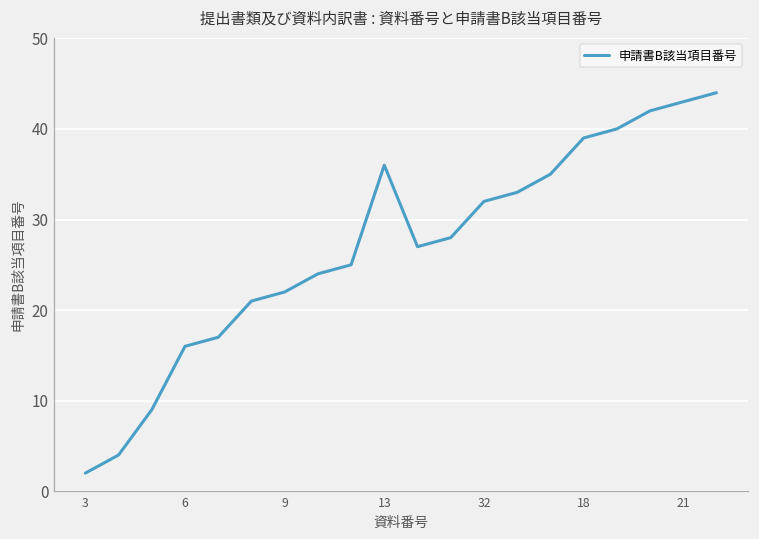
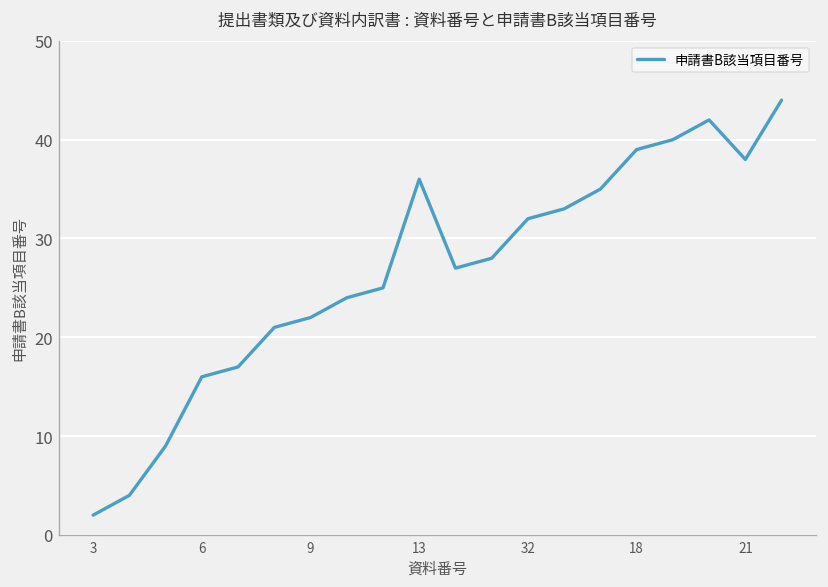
21: 43 -> 38
